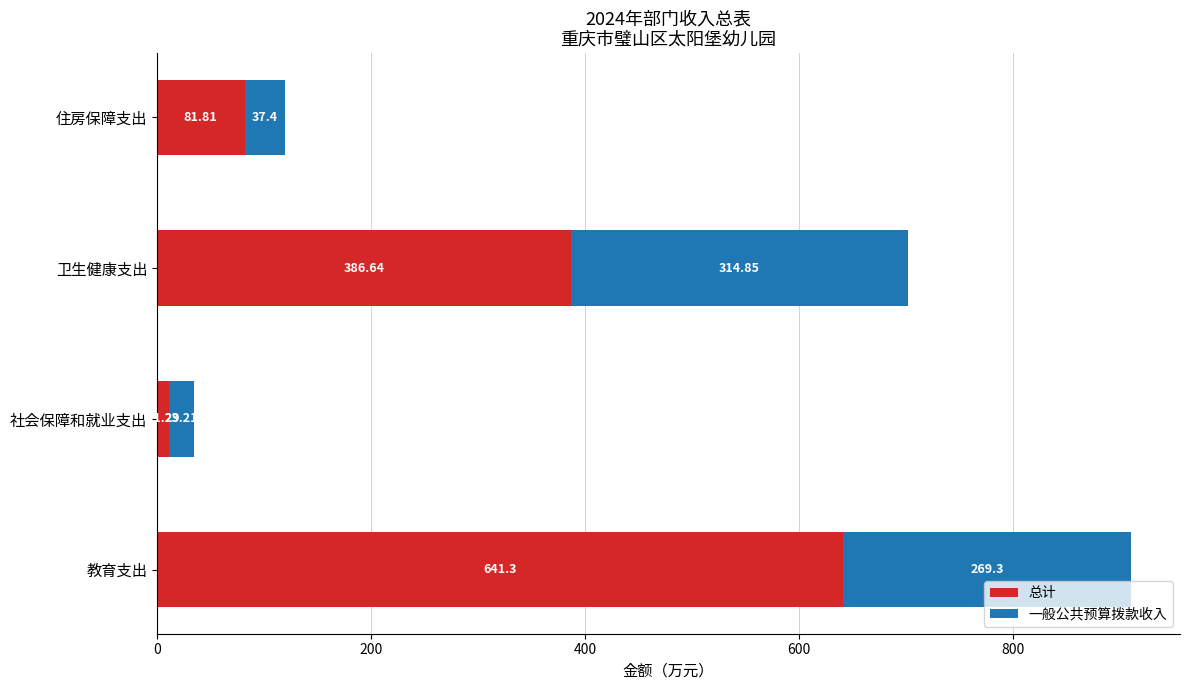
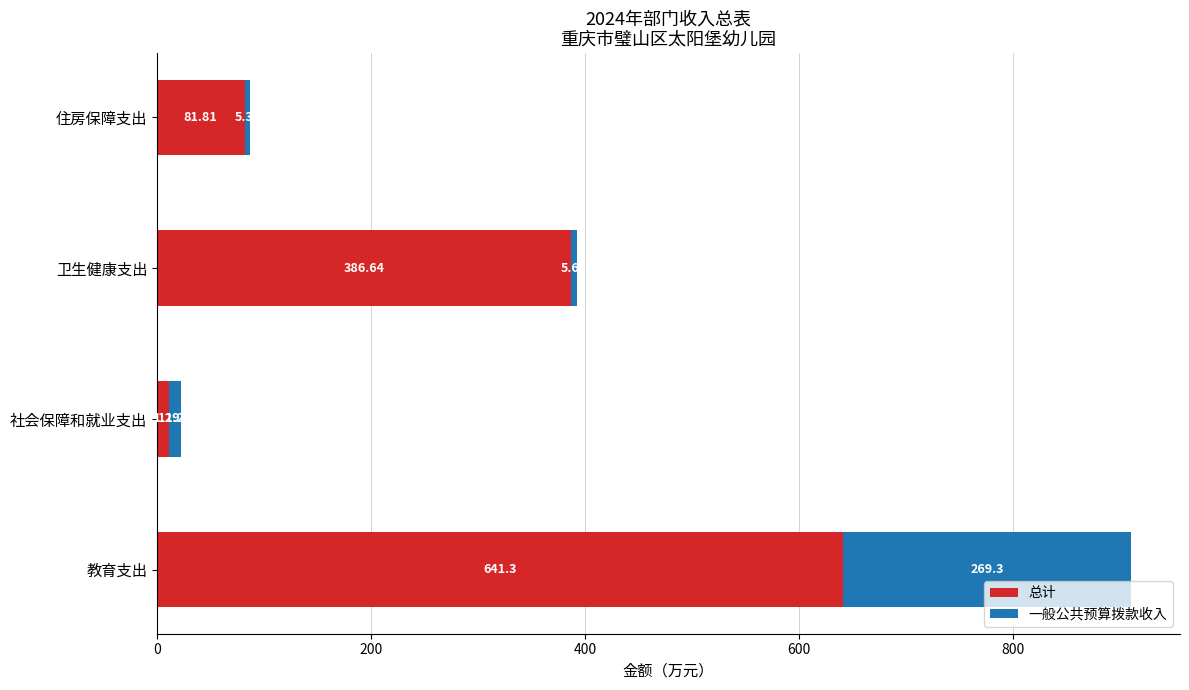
一般公共预算拨款收入, 住房保障支出: 37.4 -> 5.31
一般公共预算拨款收入, 卫生健康支出: 314.85 -> 5.67
一般公共预算拨款收入, 社会保障和就业支出: 23.21 -> 11.29
